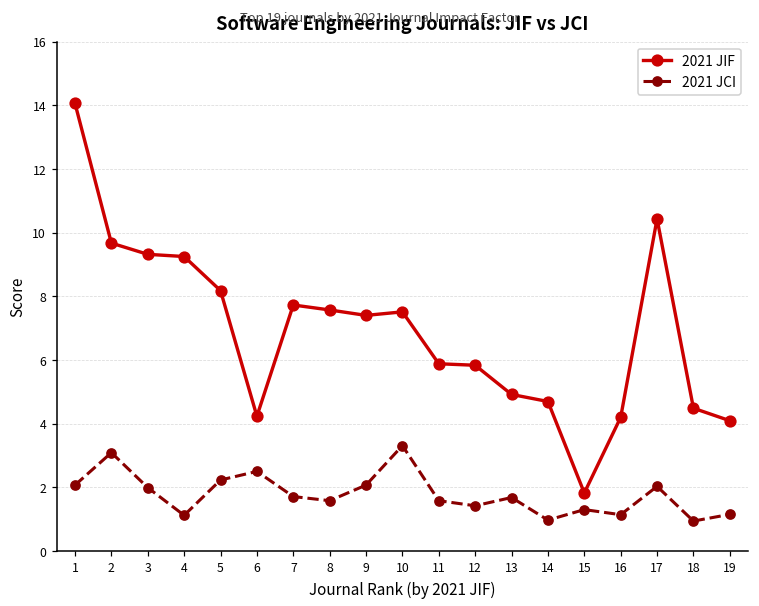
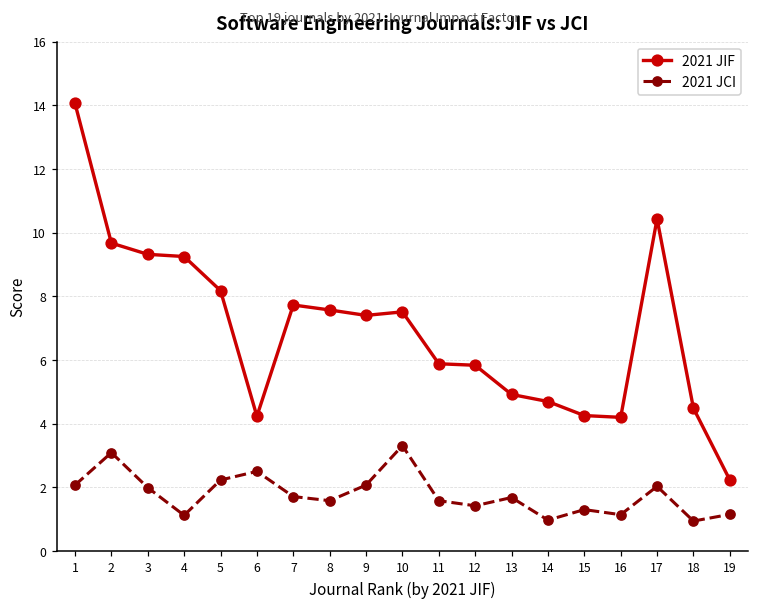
2021 JIF, 15: 1.8 -> 4.3
2021 JIF, 19: 4.1 -> 2.2
